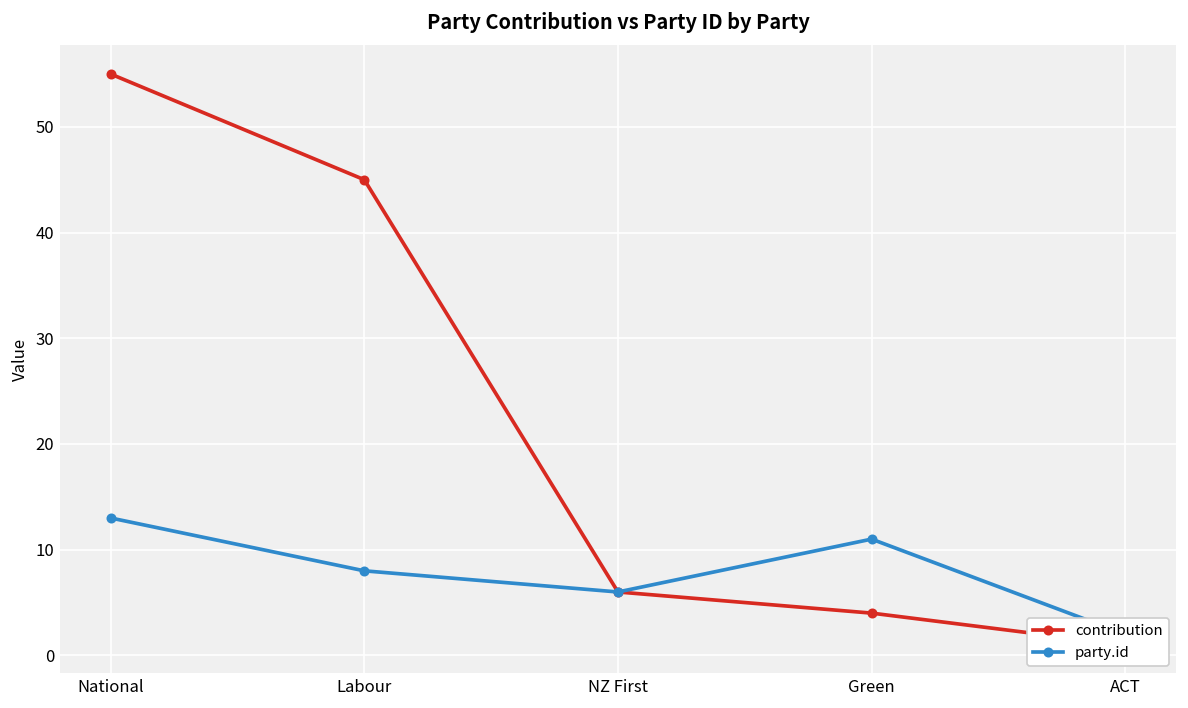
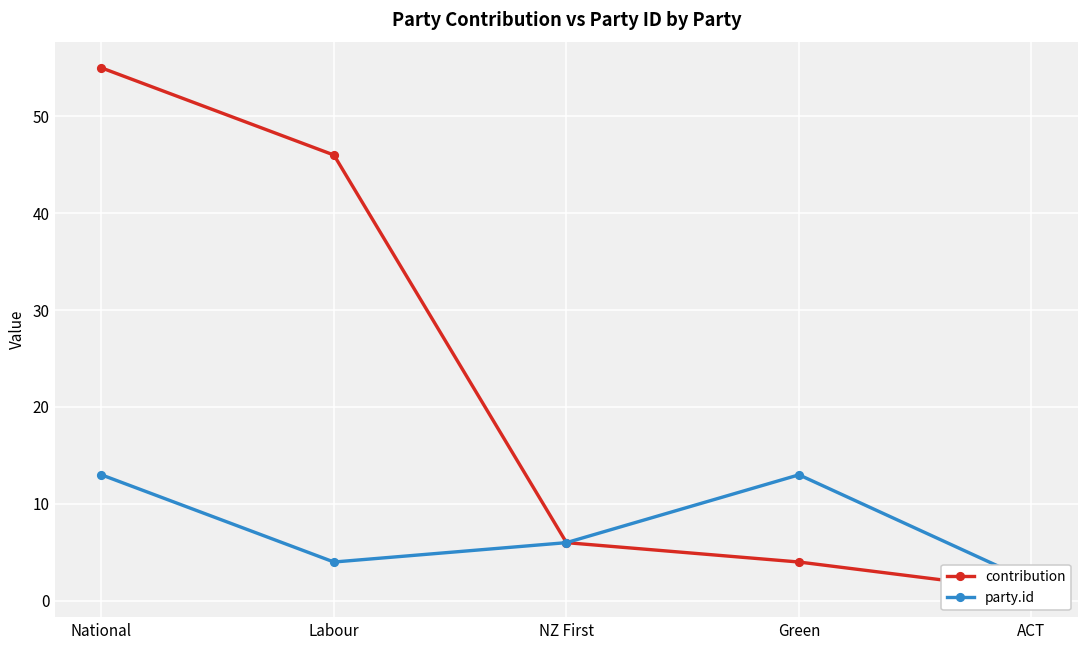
contribution, Labour: 45 -> 46
party.id, Labour: 8 -> 4
party.id, Green: 11 -> 13
